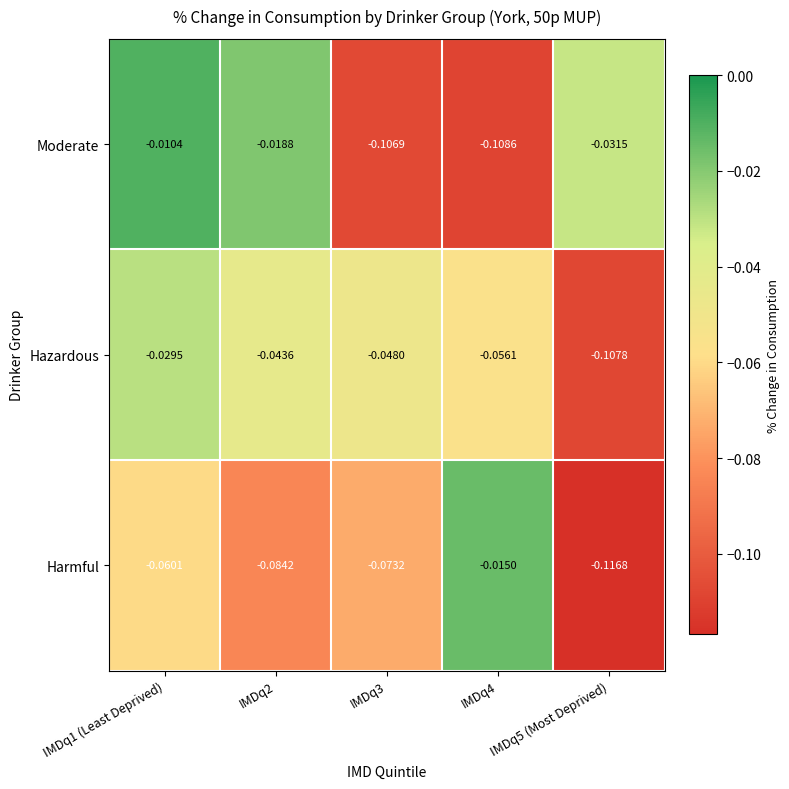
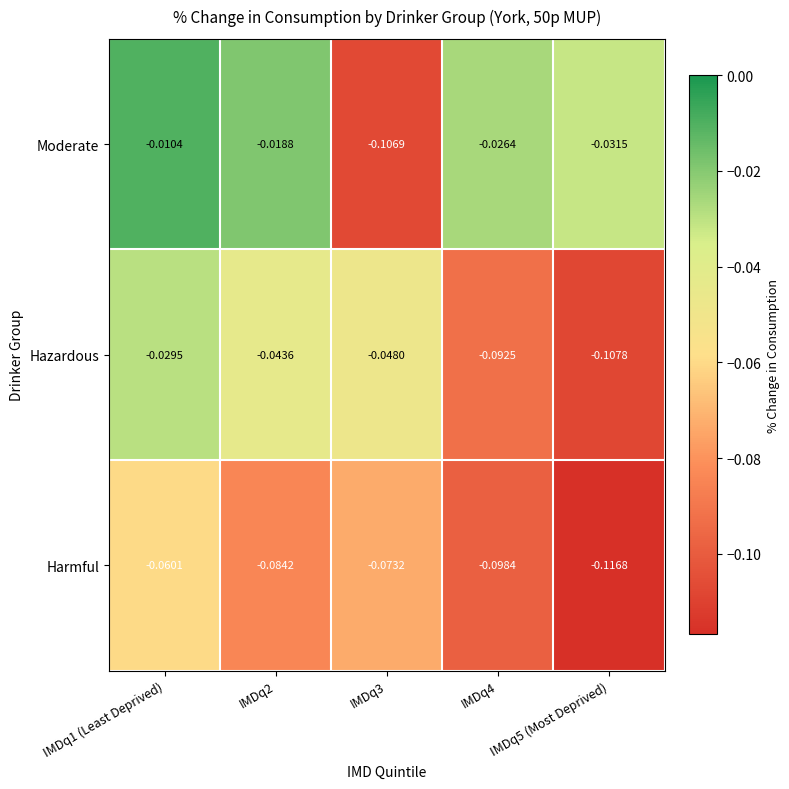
Moderate, IMDq4: -0.1086 -> -0.0264
Hazardous, IMDq4: -0.0561 -> -0.0925
Harmful, IMDq4: -0.0150 -> -0.0984
